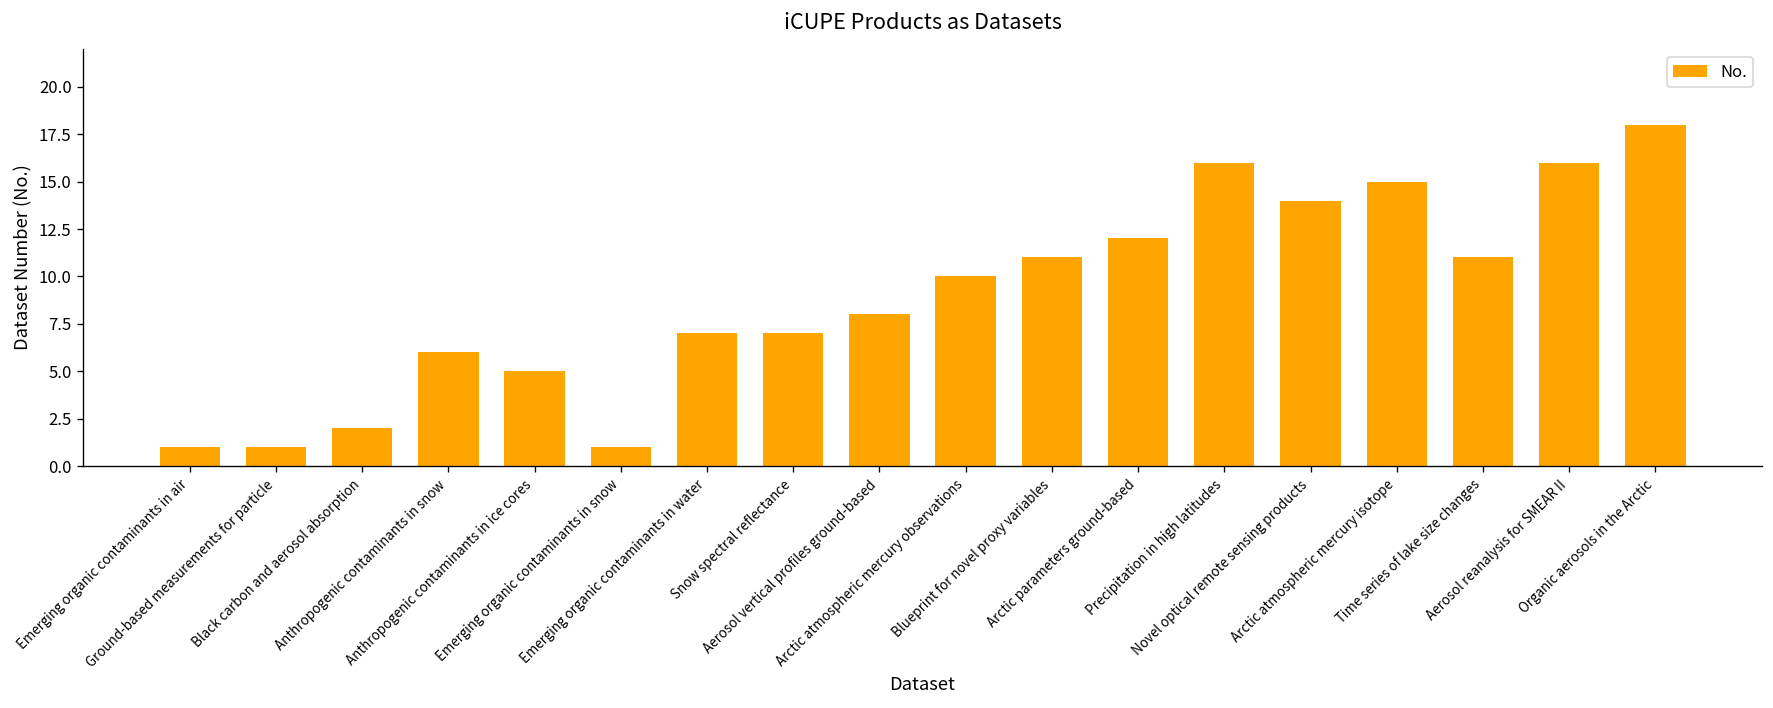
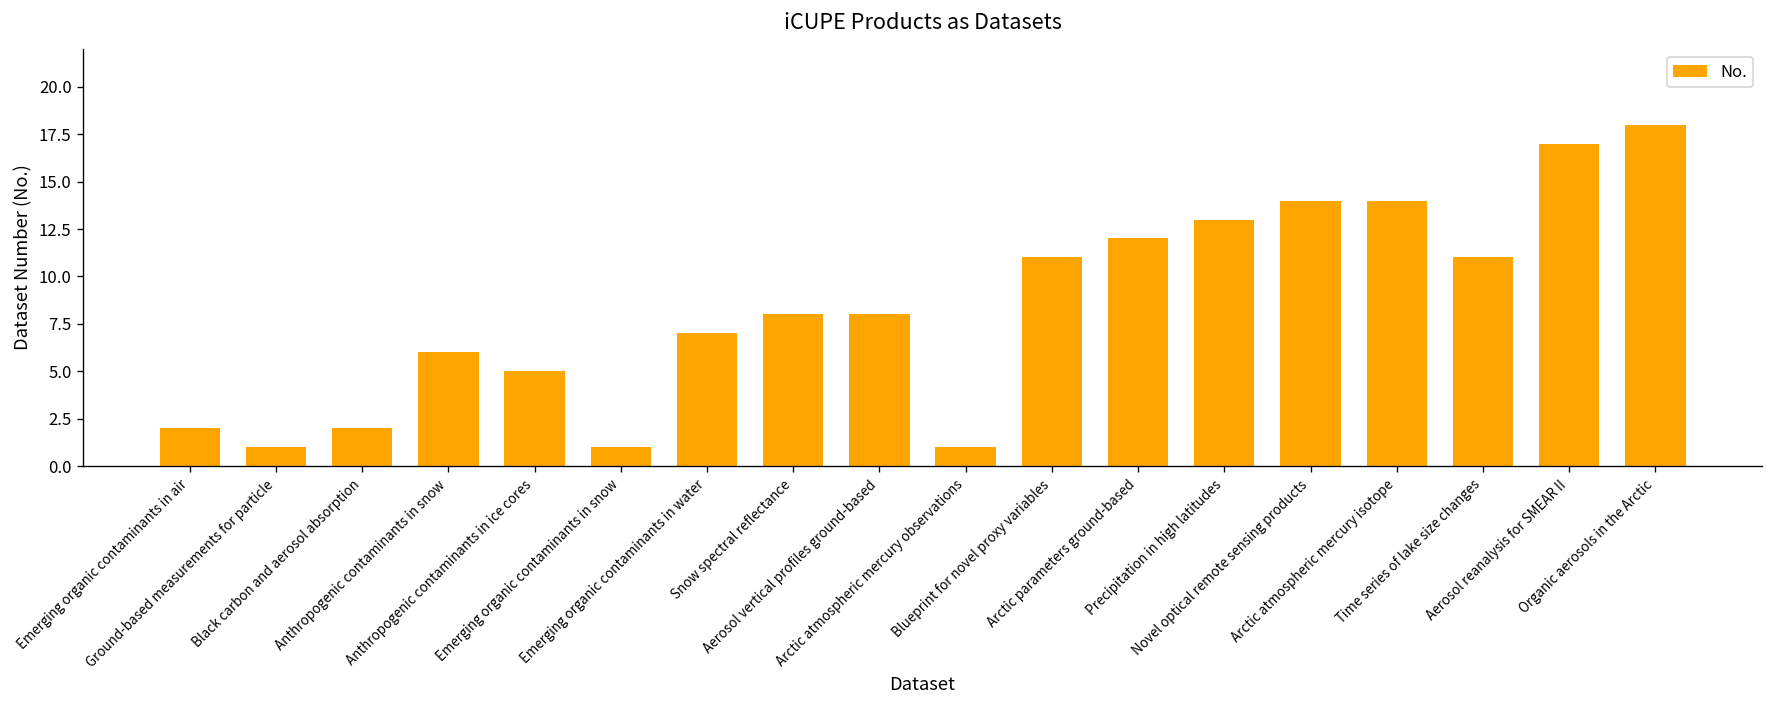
Emerging organic contaminants in air: 1 -> 2
Snow spectral reflectance: 7 -> 8
Arctic atmospheric mercury observations: 10 -> 1
Precipitation in high latitudes: 16 -> 13
Arctic atmospheric mercury isotope: 15 -> 14
Aerosol reanalysis for SMEAR II: 16 -> 17
